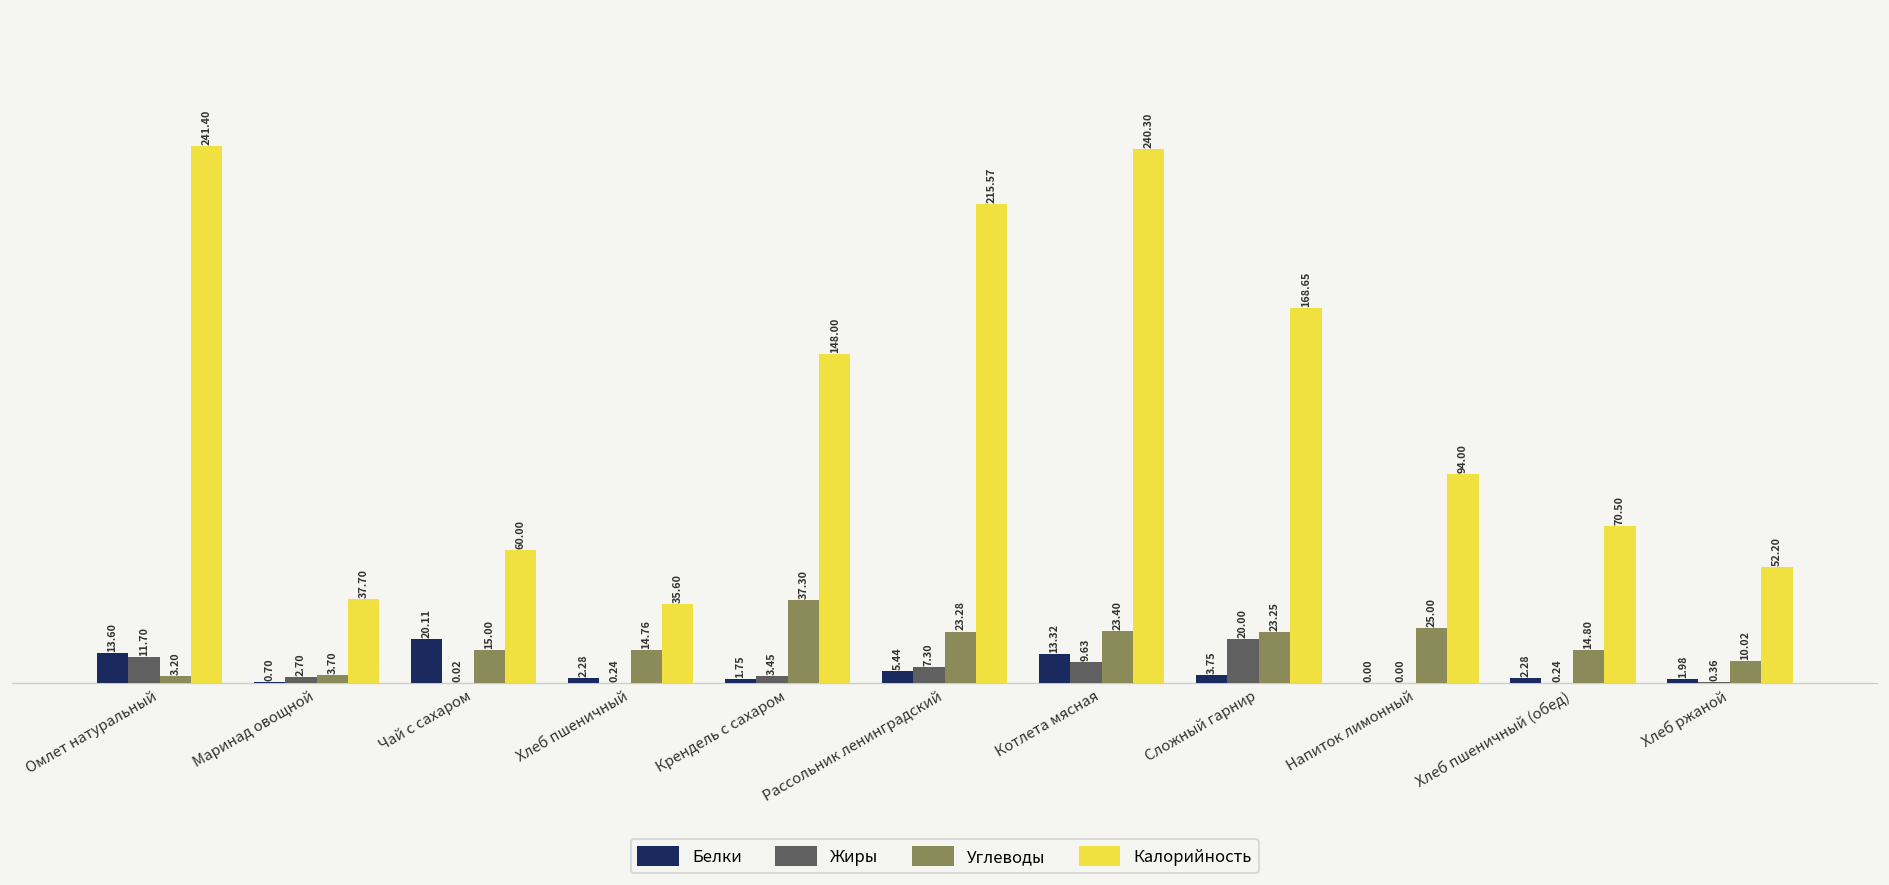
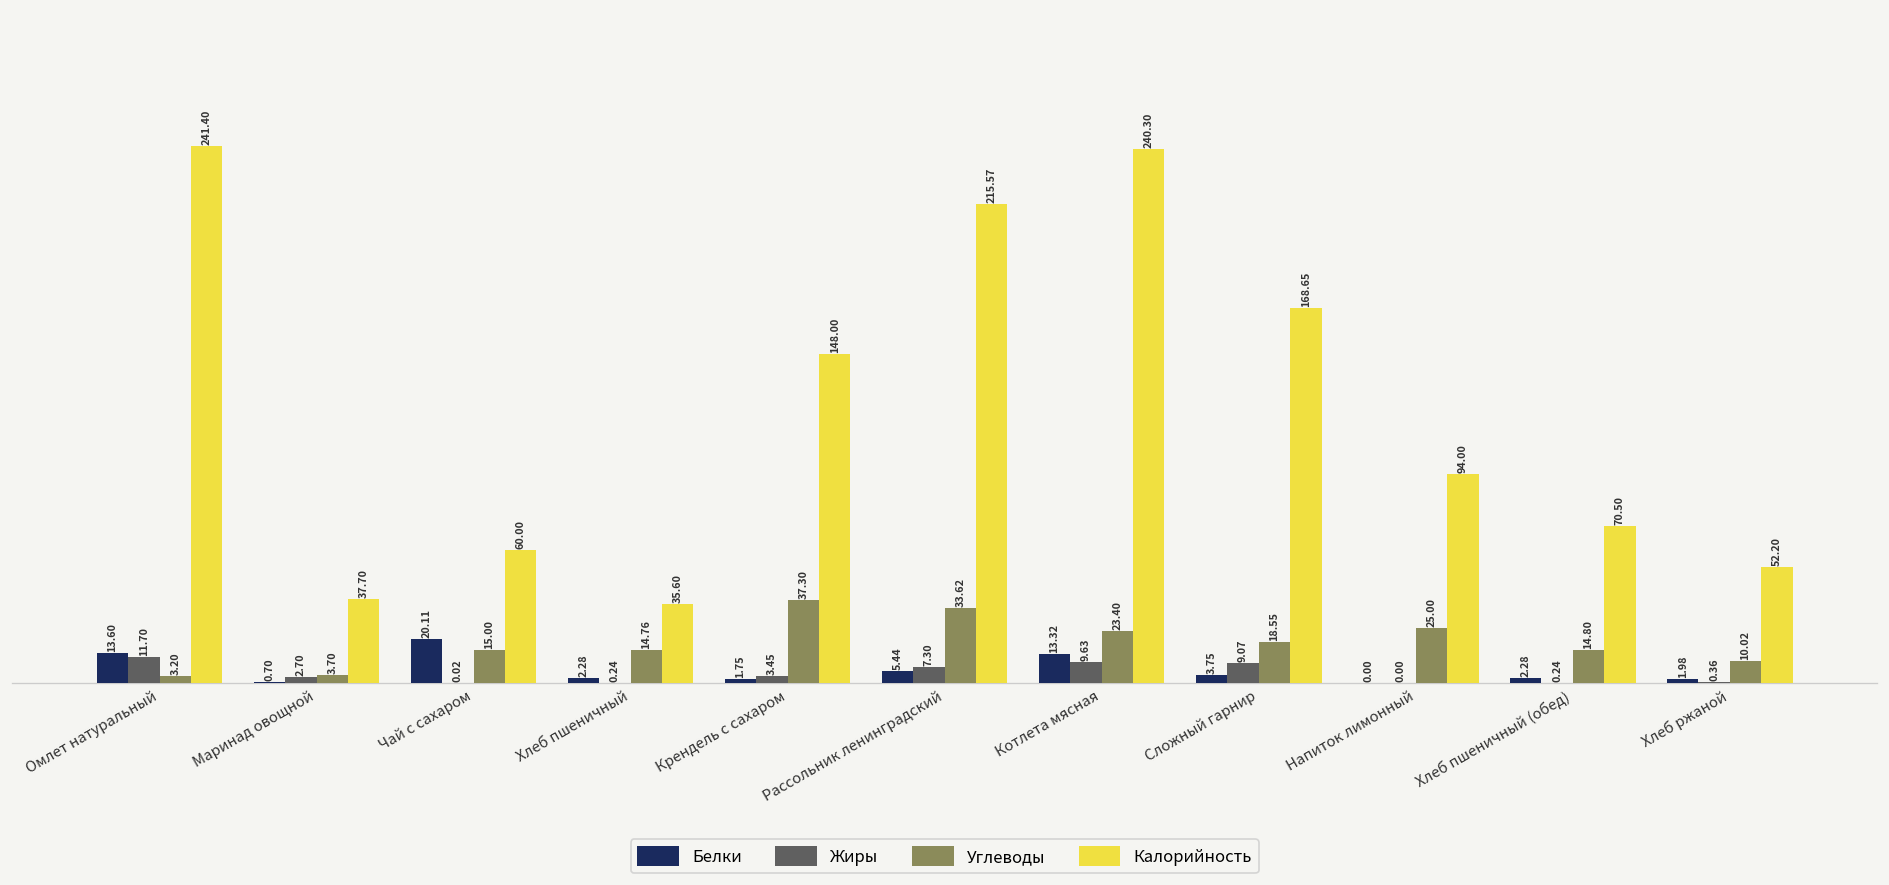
Углеводы, Рассольник ленинградский: 23.28 -> 33.62
Жиры, Сложный гарнир: 20.00 -> 9.07
Углеводы, Сложный гарнир: 23.25 -> 18.55
